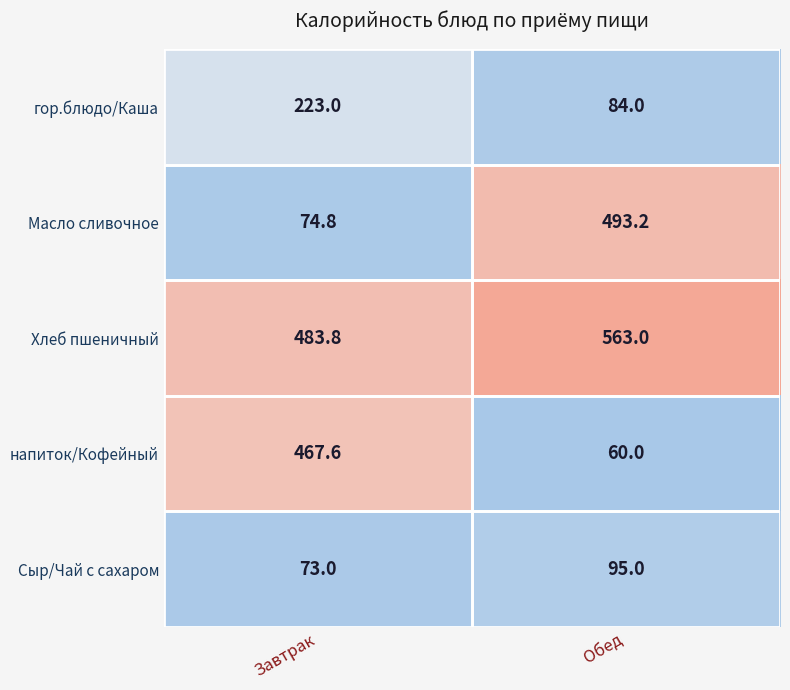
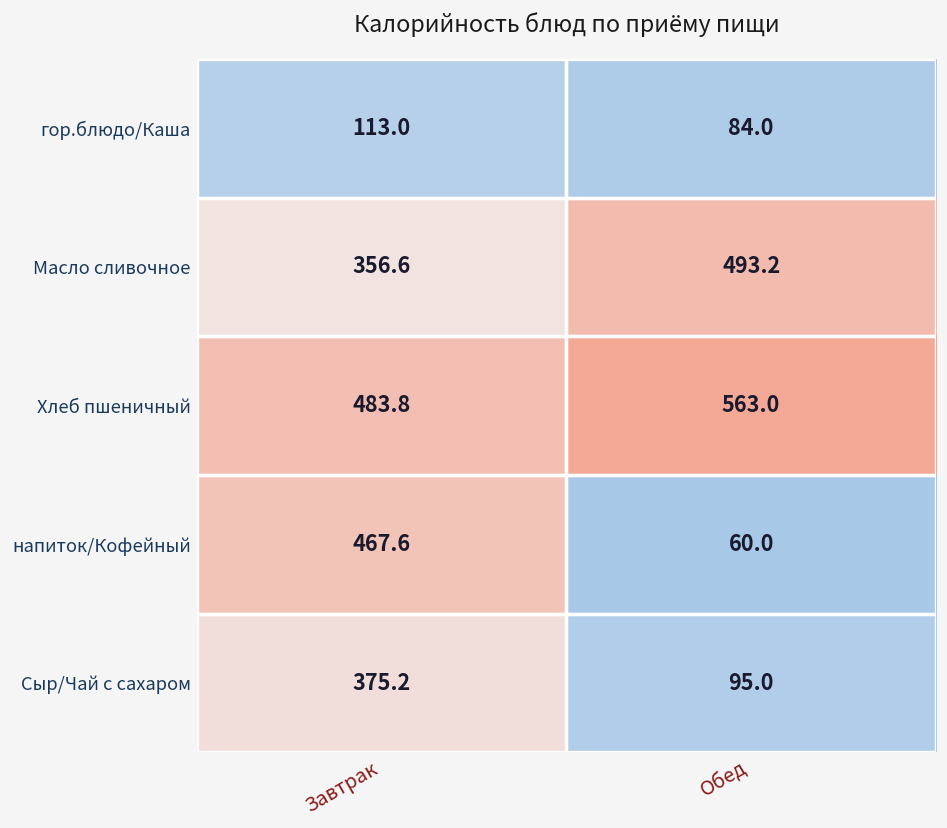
гор.блюдо/Каша, Завтрак: 223.0 -> 113.0
Масло сливочное, Завтрак: 74.8 -> 356.6
Сыр/Чай с сахаром, Завтрак: 73.0 -> 375.2
